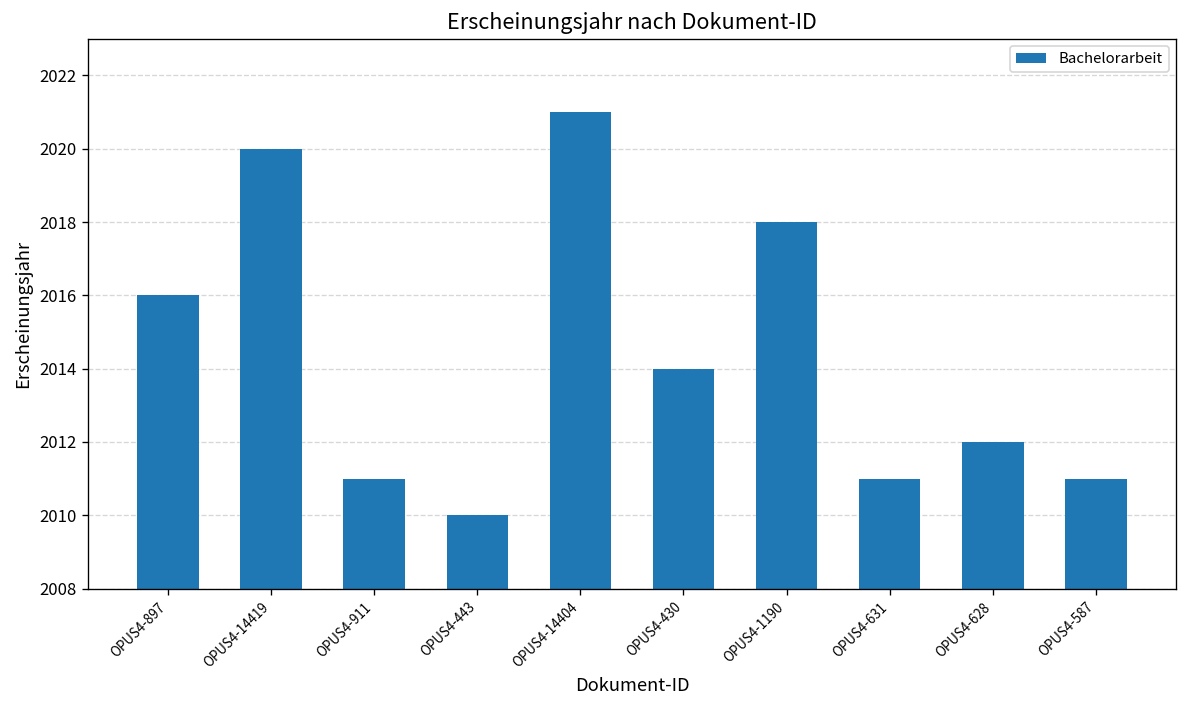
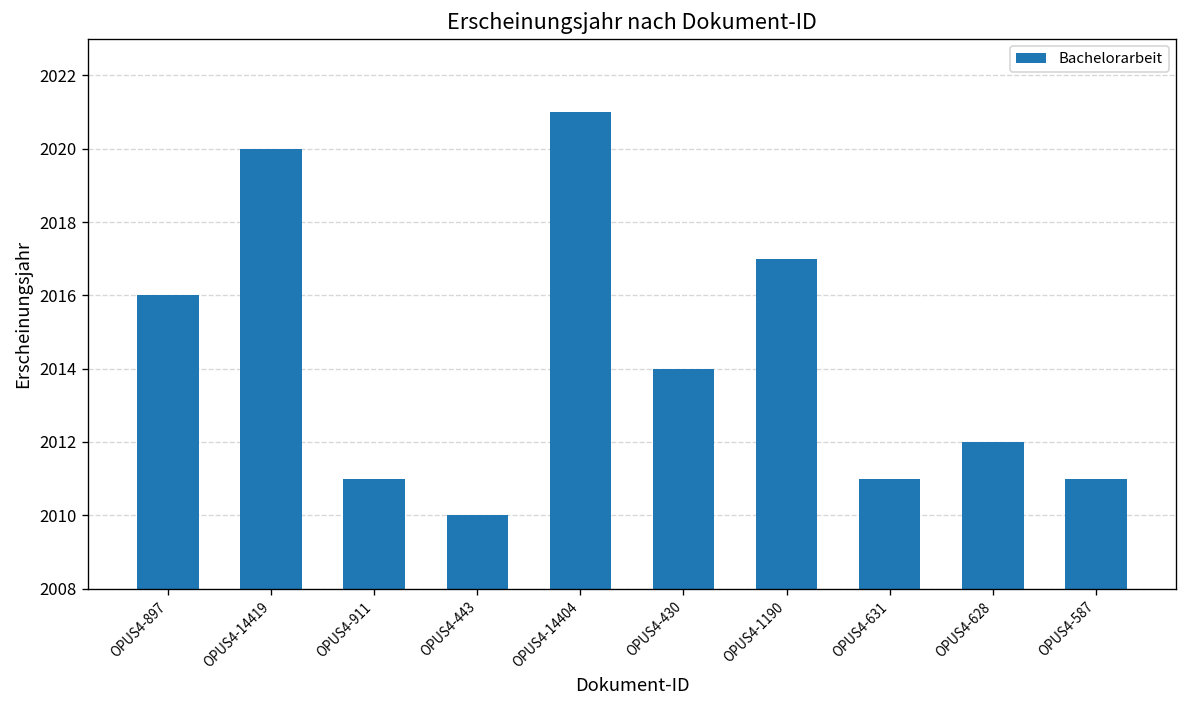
OPUS4-1190: 2018 -> 2017
